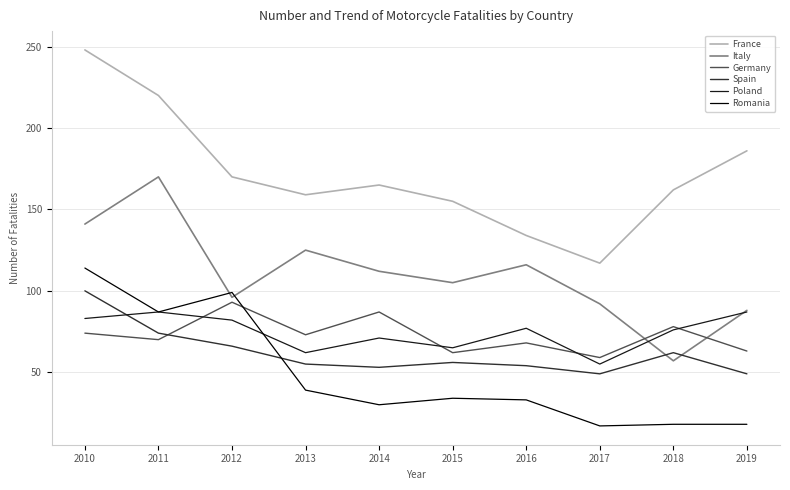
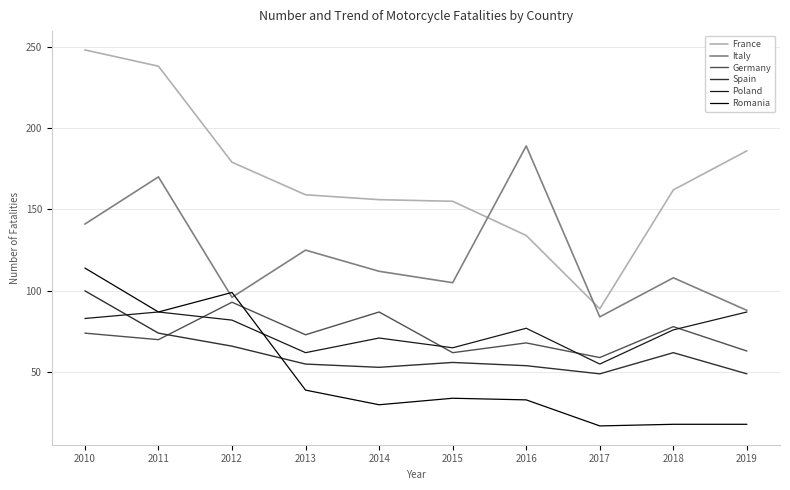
France, 2011: 220 -> 238
France, 2012: 170 -> 179
France, 2014: 165 -> 156
Italy, 2016: 116 -> 189
France, 2017: 117 -> 89
Italy, 2017: 92 -> 84
Italy, 2018: 57 -> 108
